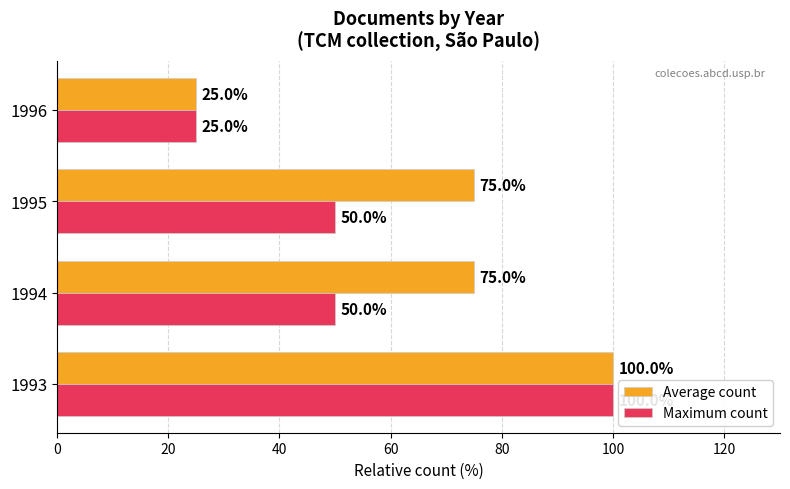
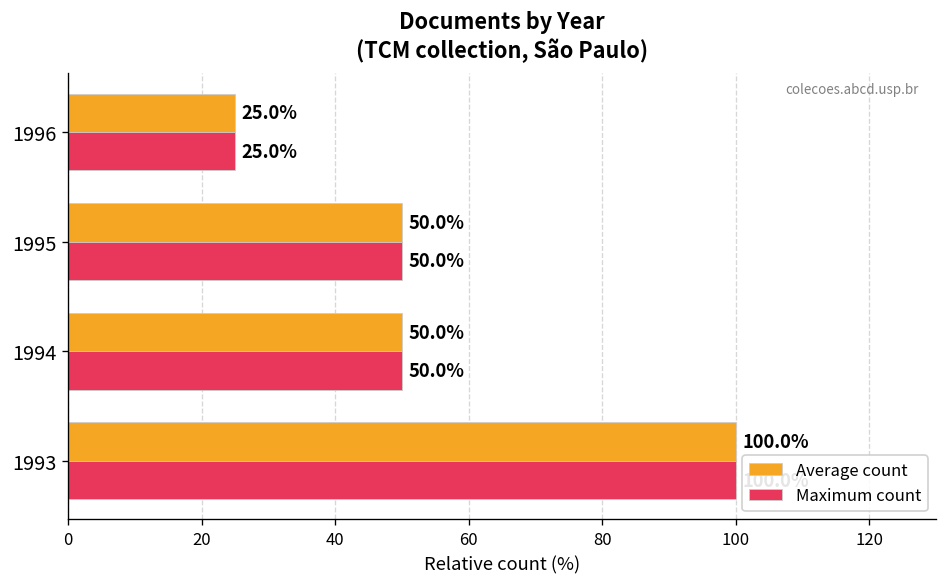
Average count, 1995: 75.0% -> 50.0%
Average count, 1994: 75.0% -> 50.0%
